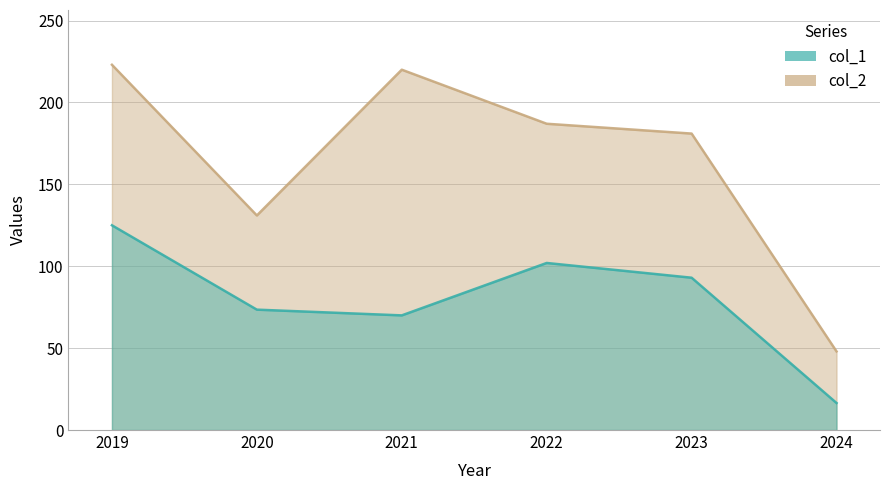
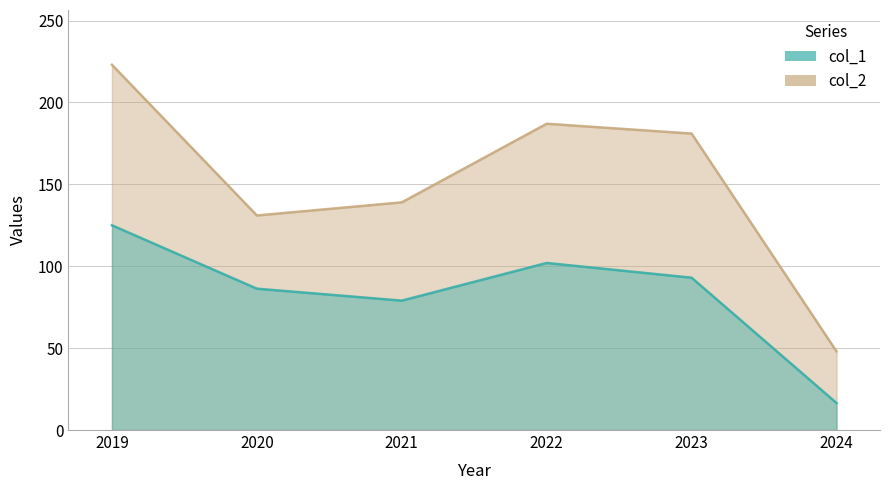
col_1, 2020: 74 -> 86
col_2, 2021: 220 -> 139
col_1, 2021: 70 -> 79
